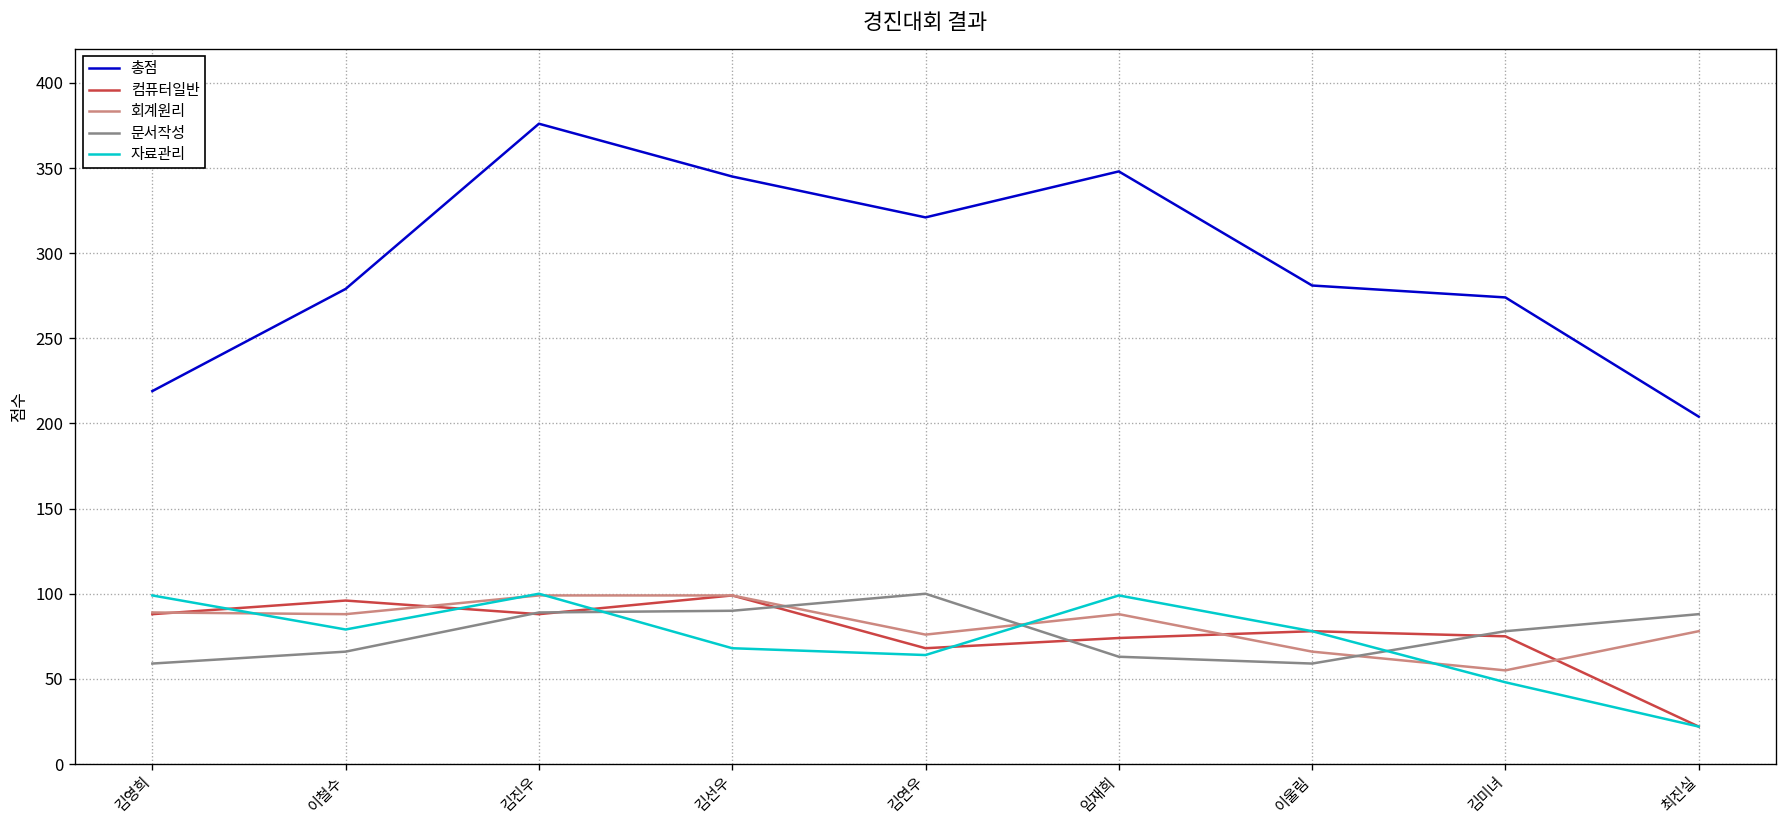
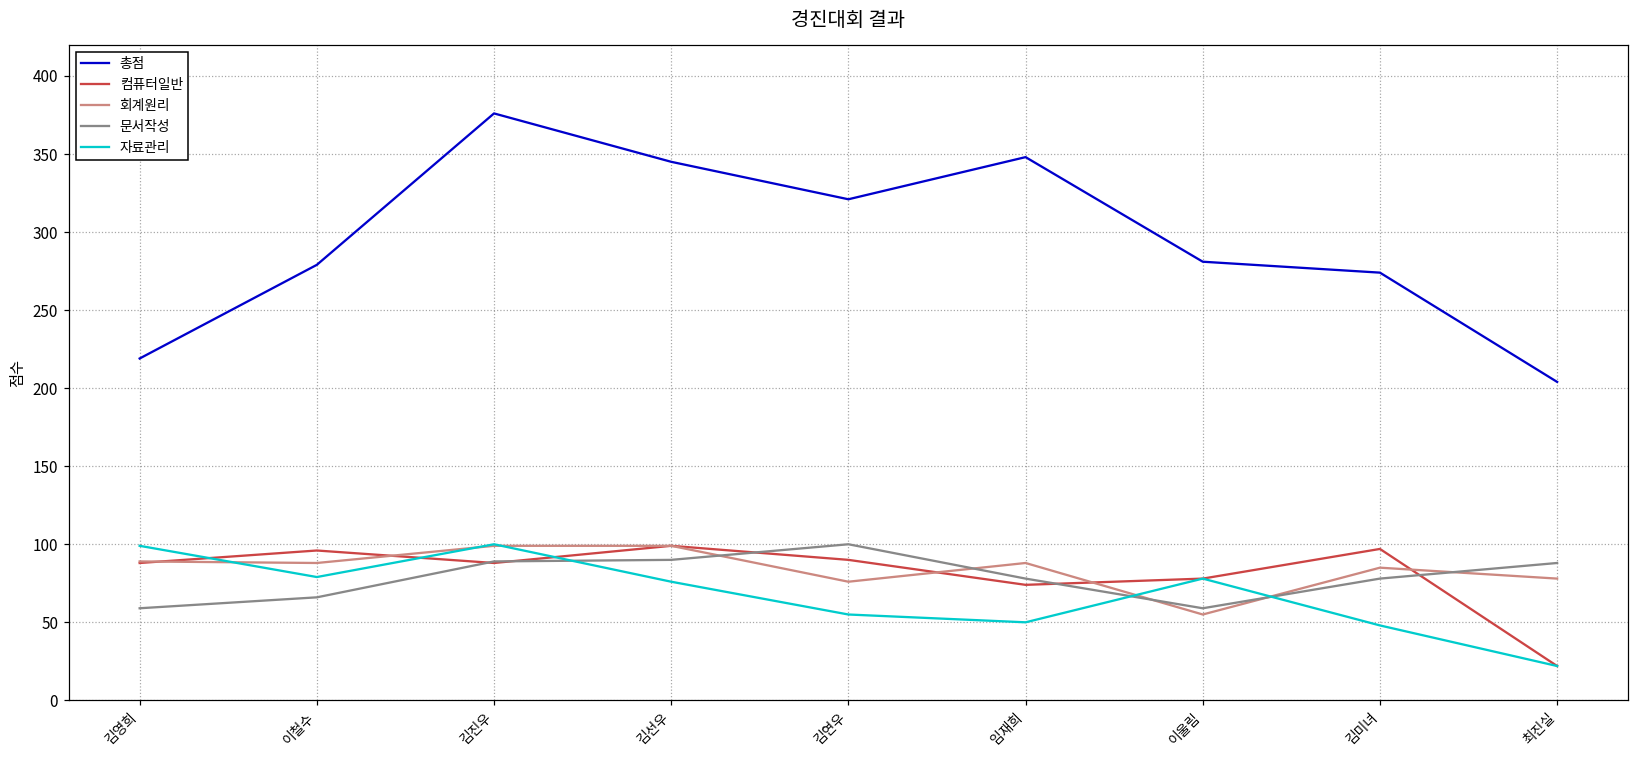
자료관리, 김선우: 68 -> 76
컴퓨터일반, 김연우: 68 -> 90
자료관리, 김연우: 64 -> 55
문서작성, 임재희: 63 -> 78
자료관리, 임재희: 99 -> 50
회계원리, 이울림: 66 -> 55
컴퓨터일반, 김미녀: 75 -> 97
회계원리, 김미녀: 55 -> 85
